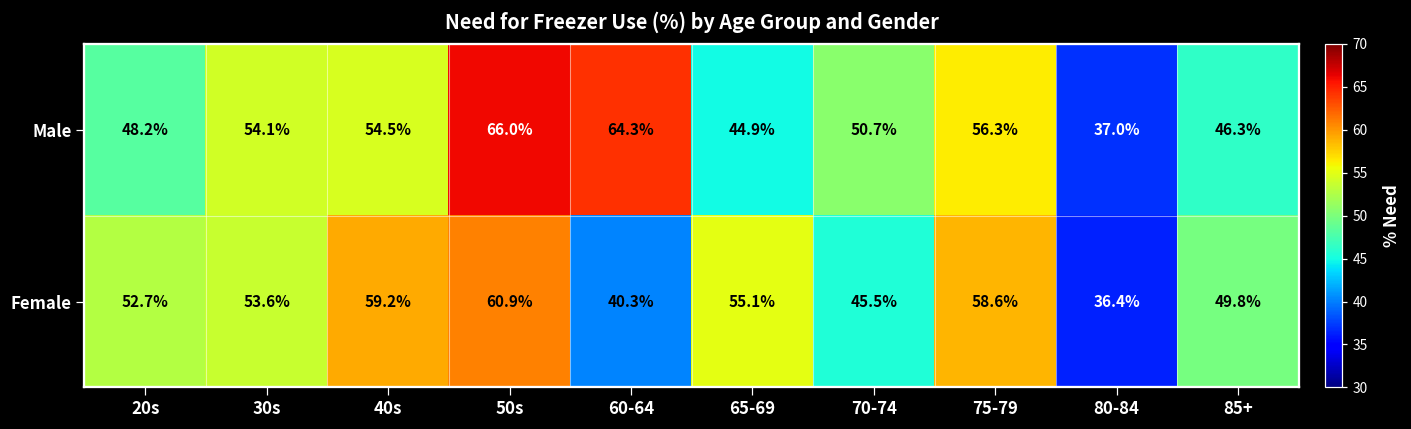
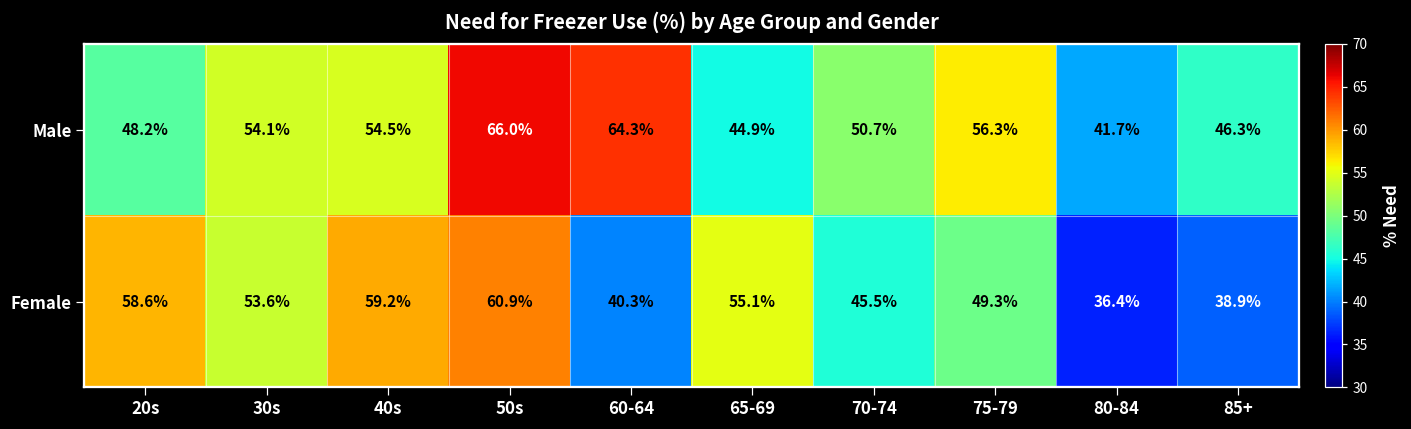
Male, 80-84: 37.0% -> 41.7%
Female, 20s: 52.7% -> 58.6%
Female, 75-79: 58.6% -> 49.3%
Female, 85+: 49.8% -> 38.9%
